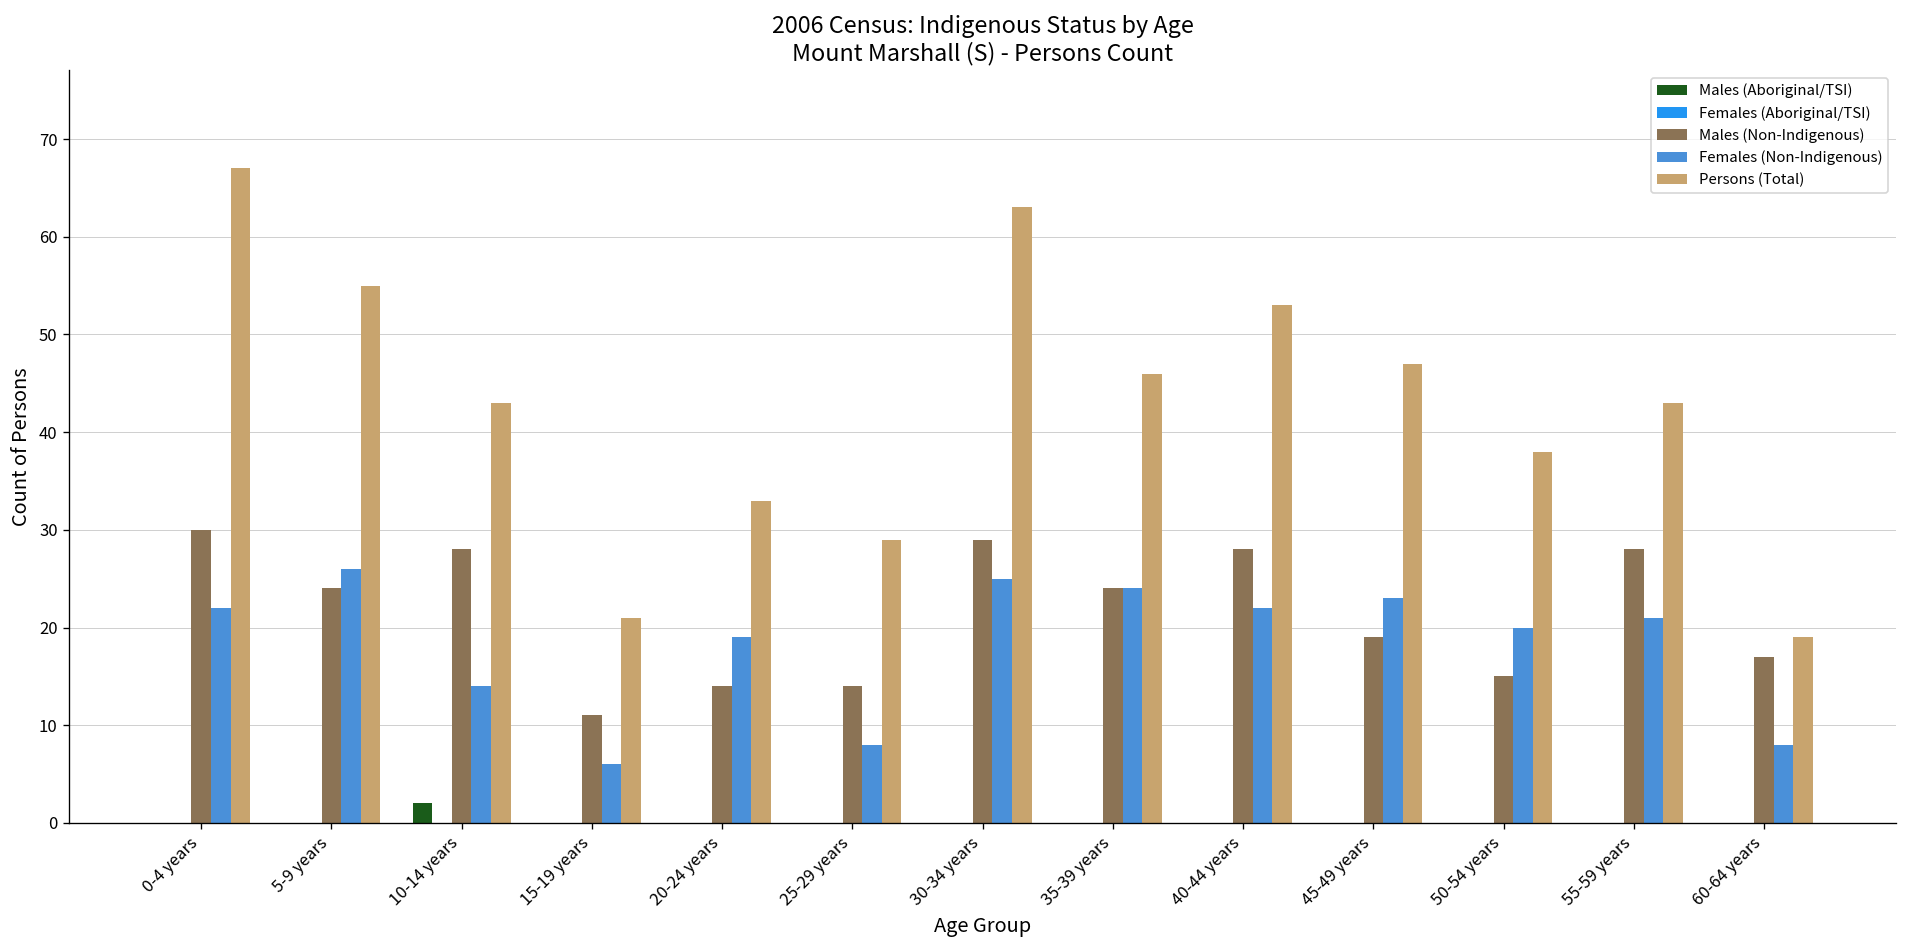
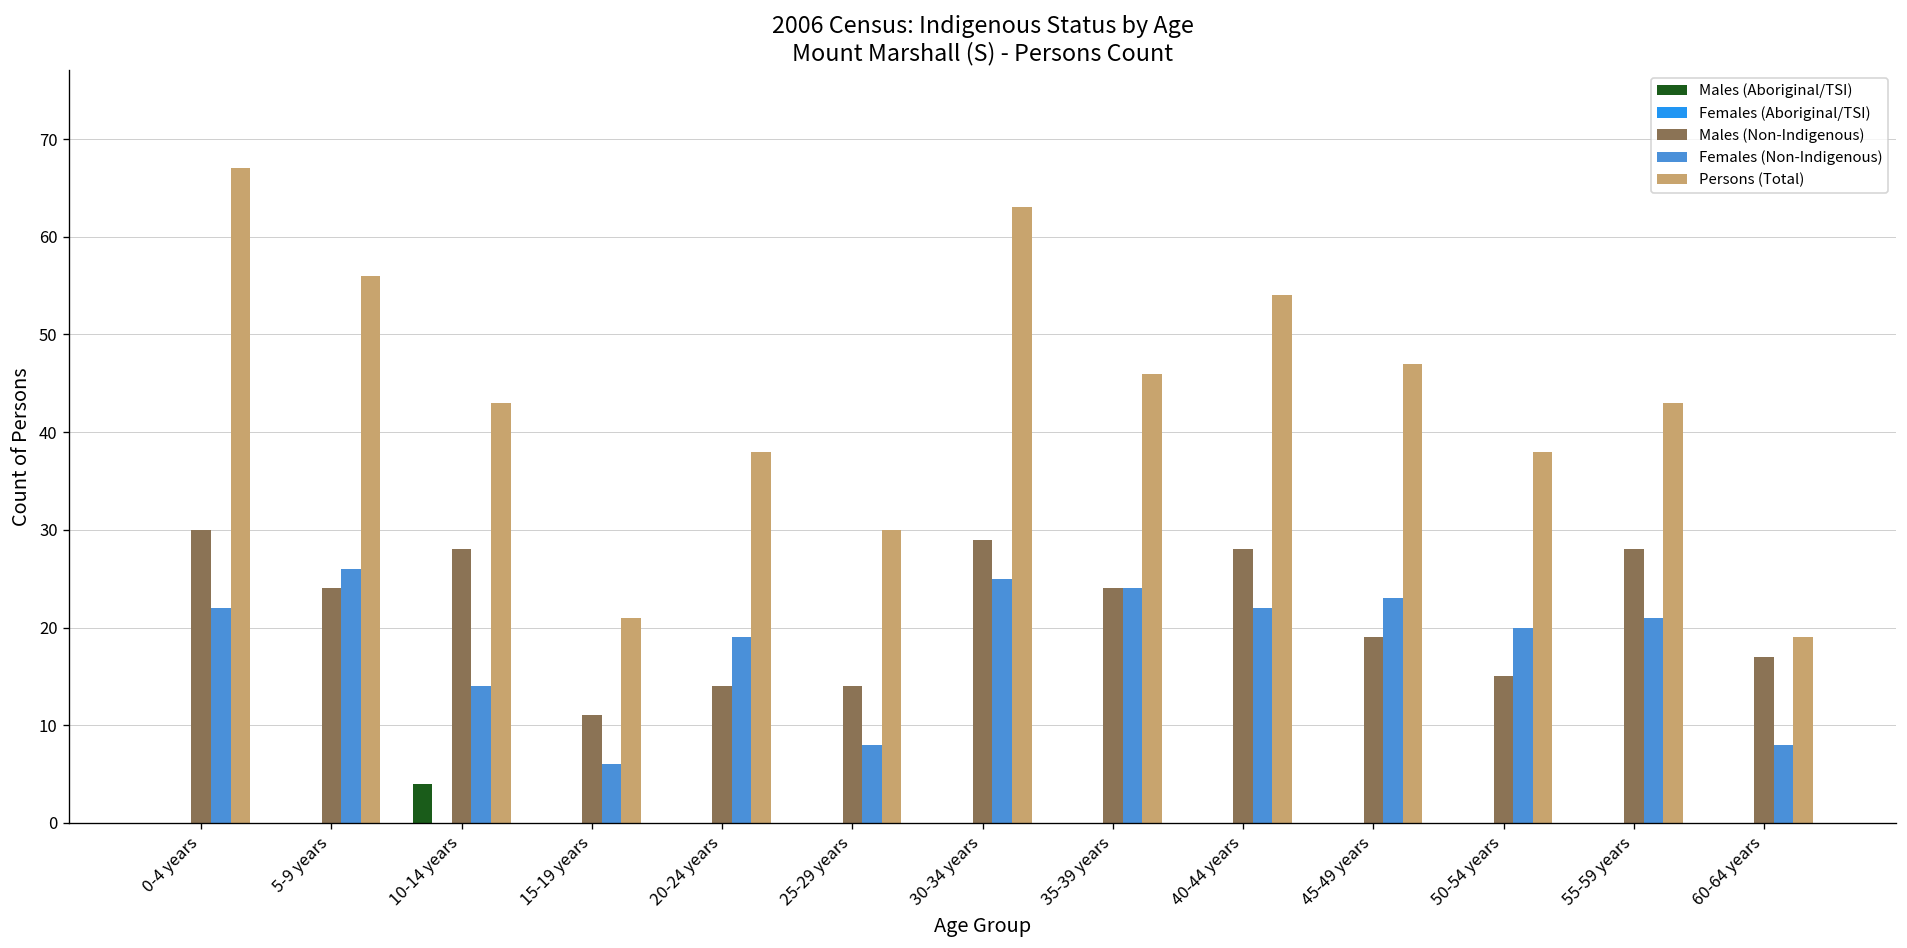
Persons (Total), 5-9 years: 55 -> 56
Males (Aboriginal/TSI), 10-14 years: 2 -> 4
Persons (Total), 20-24 years: 33 -> 38
Persons (Total), 25-29 years: 29 -> 30
Persons (Total), 40-44 years: 53 -> 54
